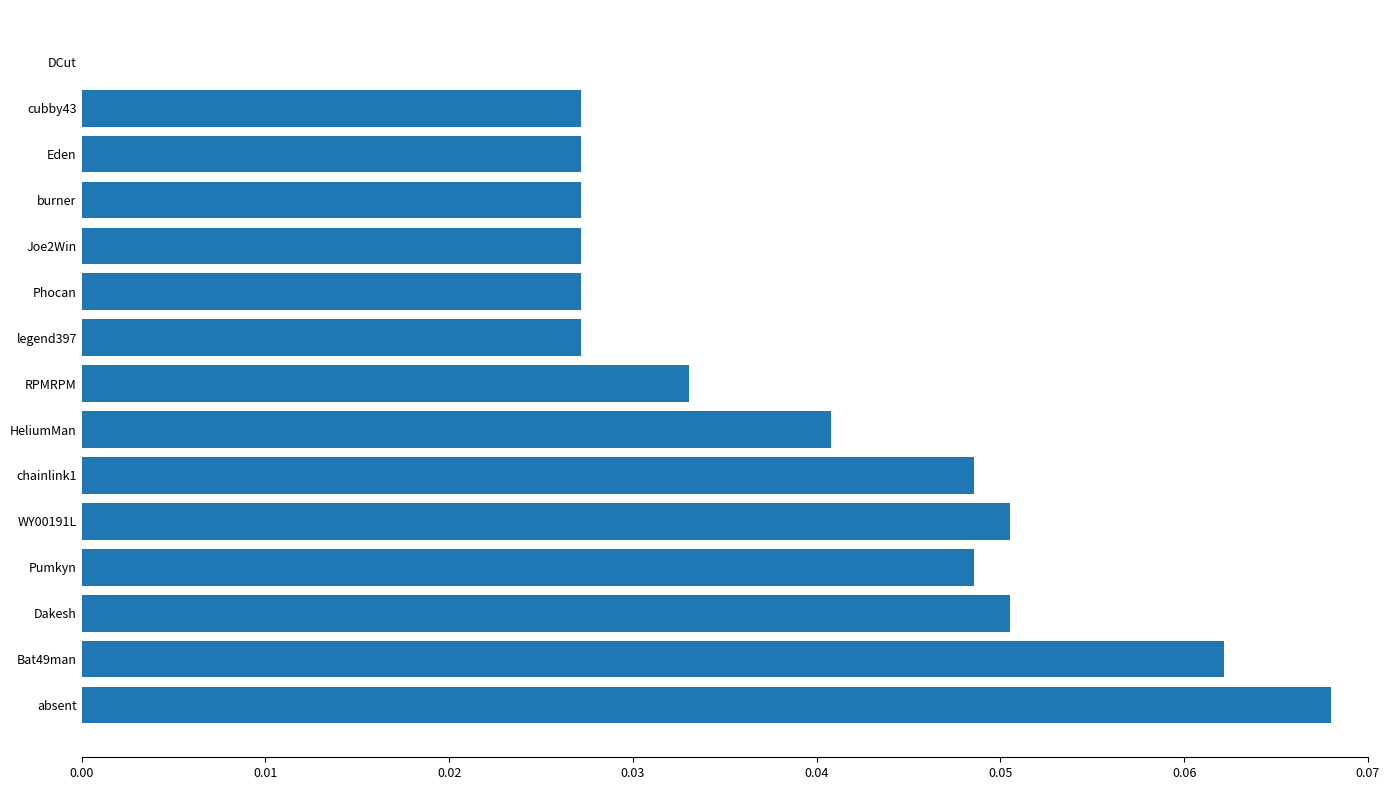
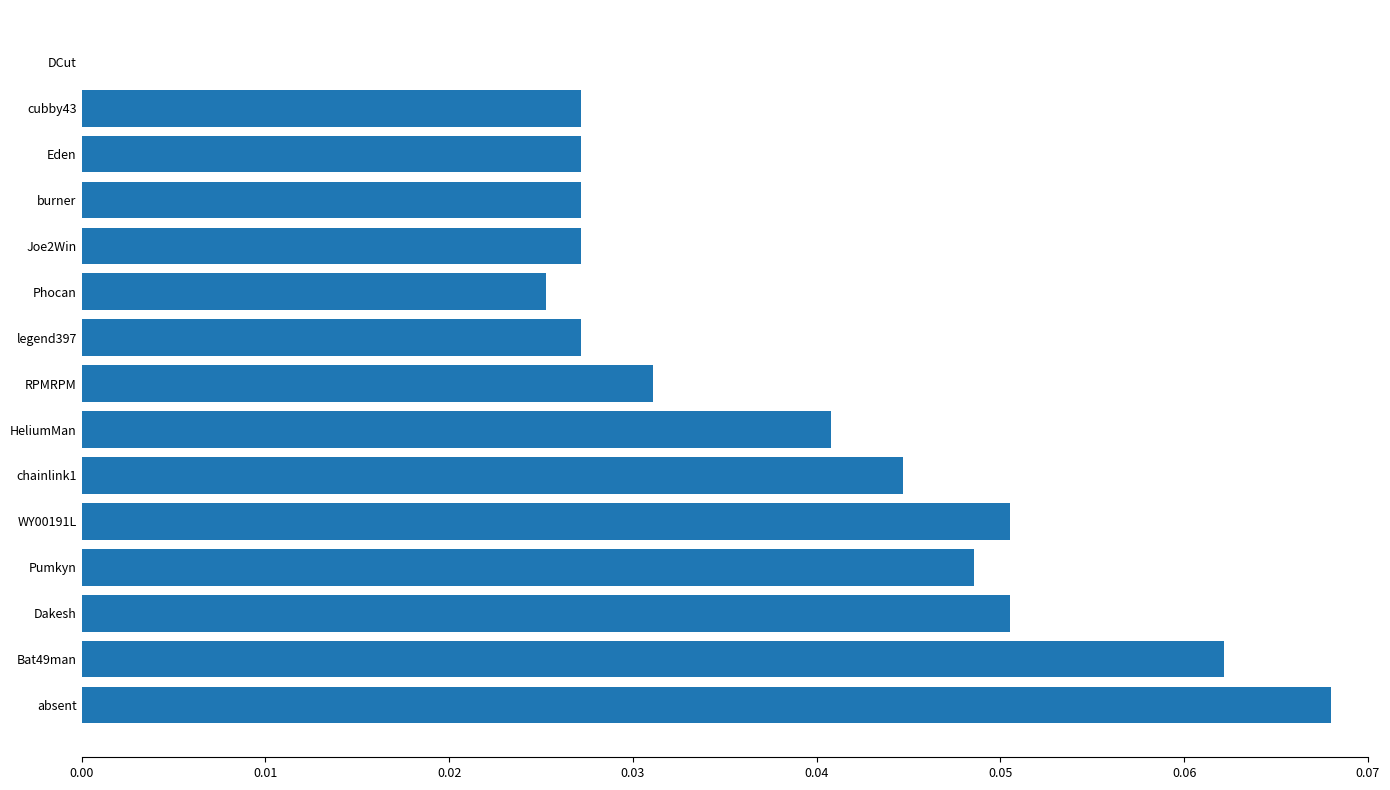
Phocan: 0.0272 -> 0.0253
RPMRPM: 0.0330 -> 0.0311
chainlink1: 0.0486 -> 0.0447
